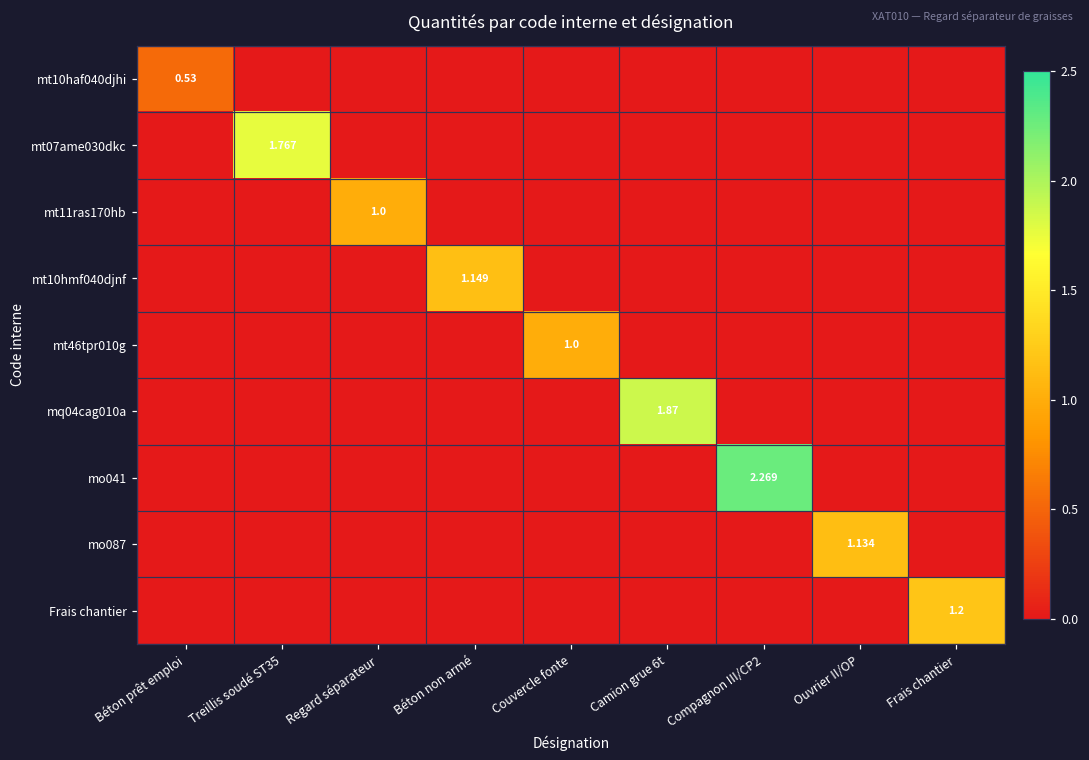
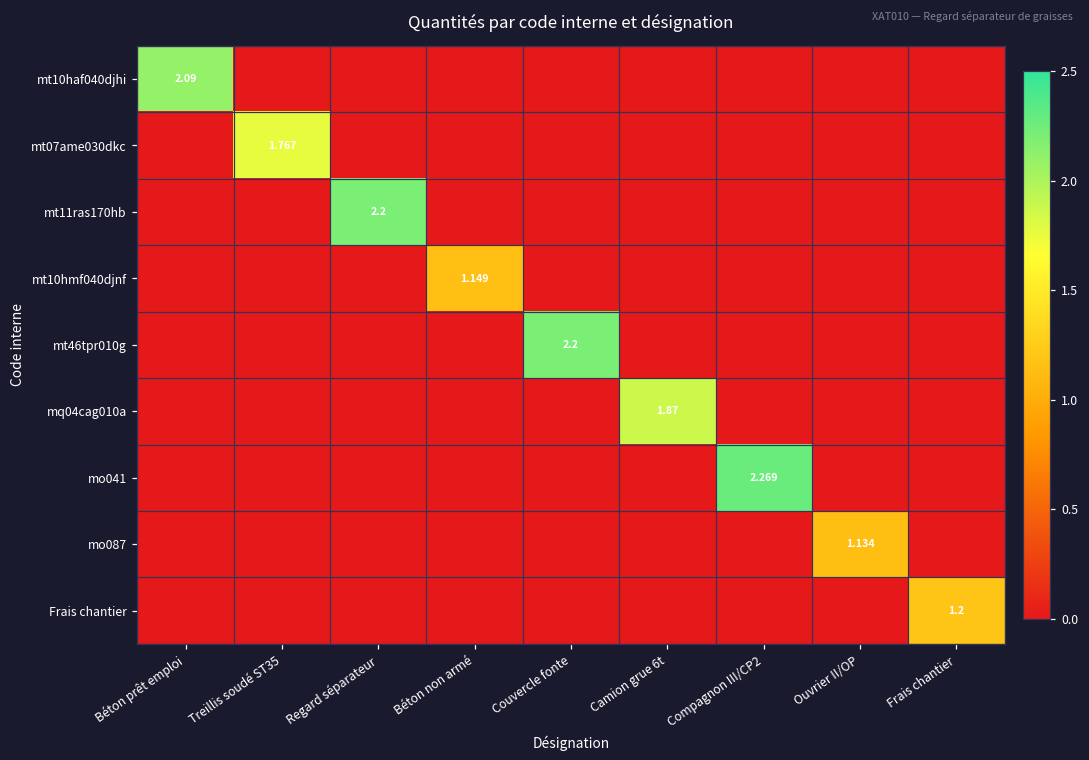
mt10haf040djhi, Béton prêt emploi: 0.53 -> 2.09
mt11ras170hb, Regard séparateur: 1.0 -> 2.2
mt46tpr010g, Couvercle fonte: 1.0 -> 2.2
